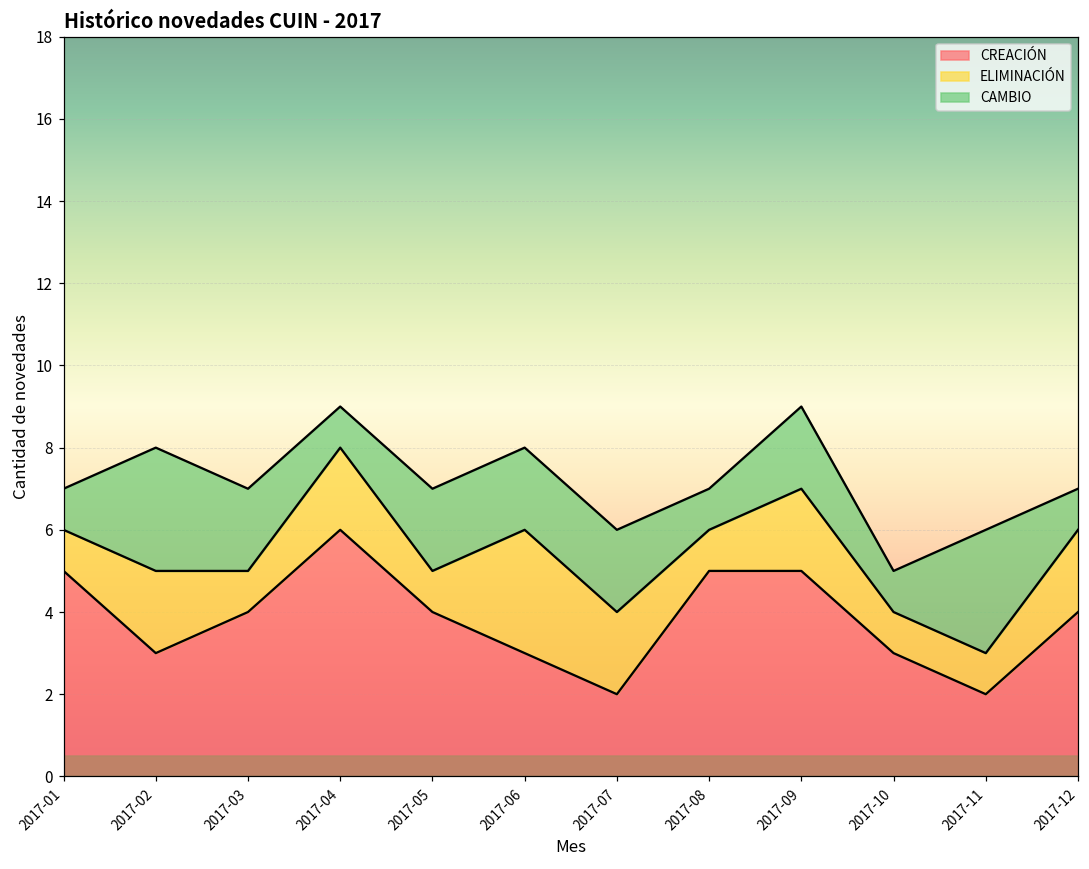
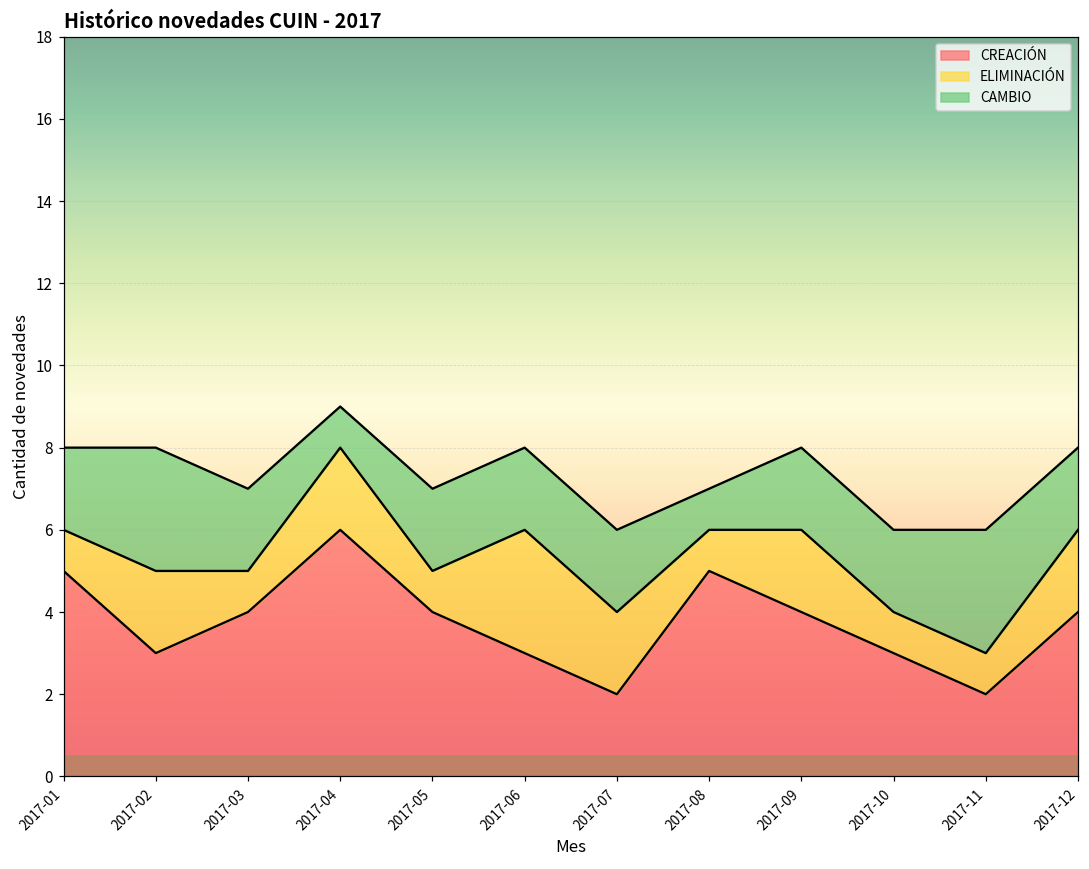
CAMBIO, 2017-01: 1 -> 2
CREACIÓN, 2017-09: 5 -> 4
CAMBIO, 2017-10: 1 -> 2
CAMBIO, 2017-12: 1 -> 2
